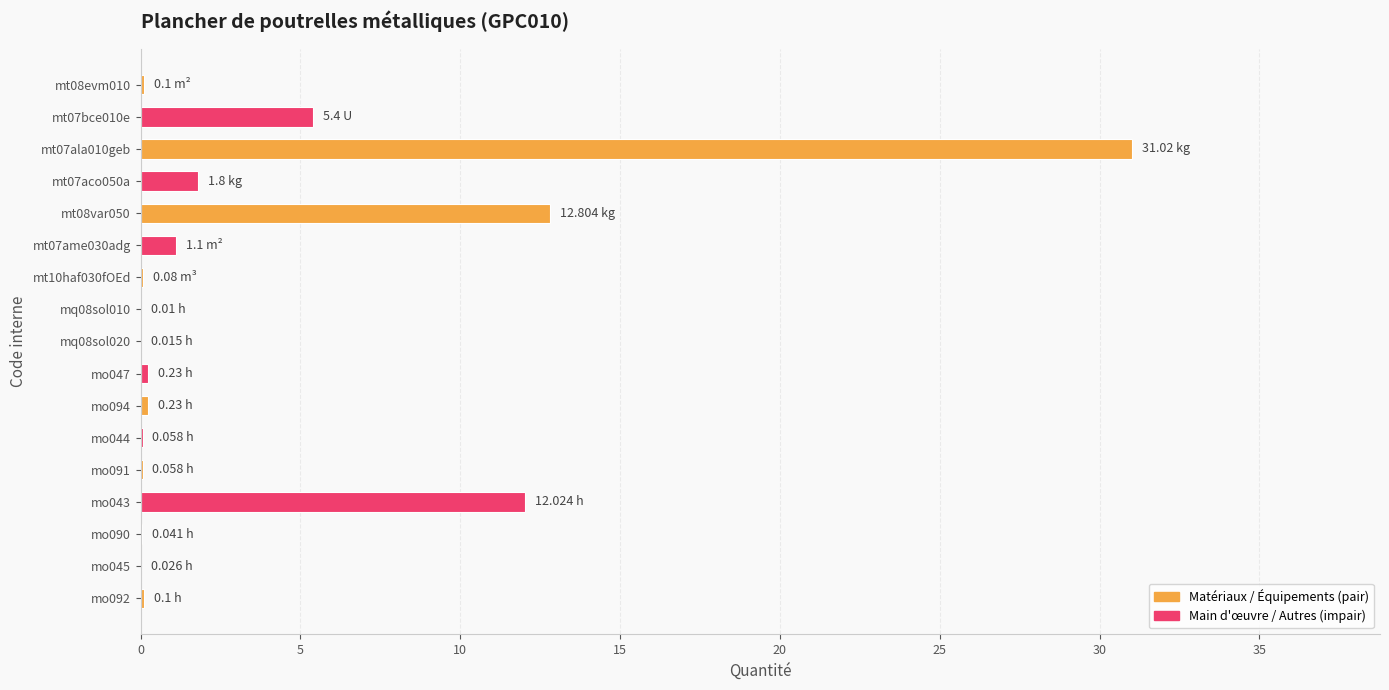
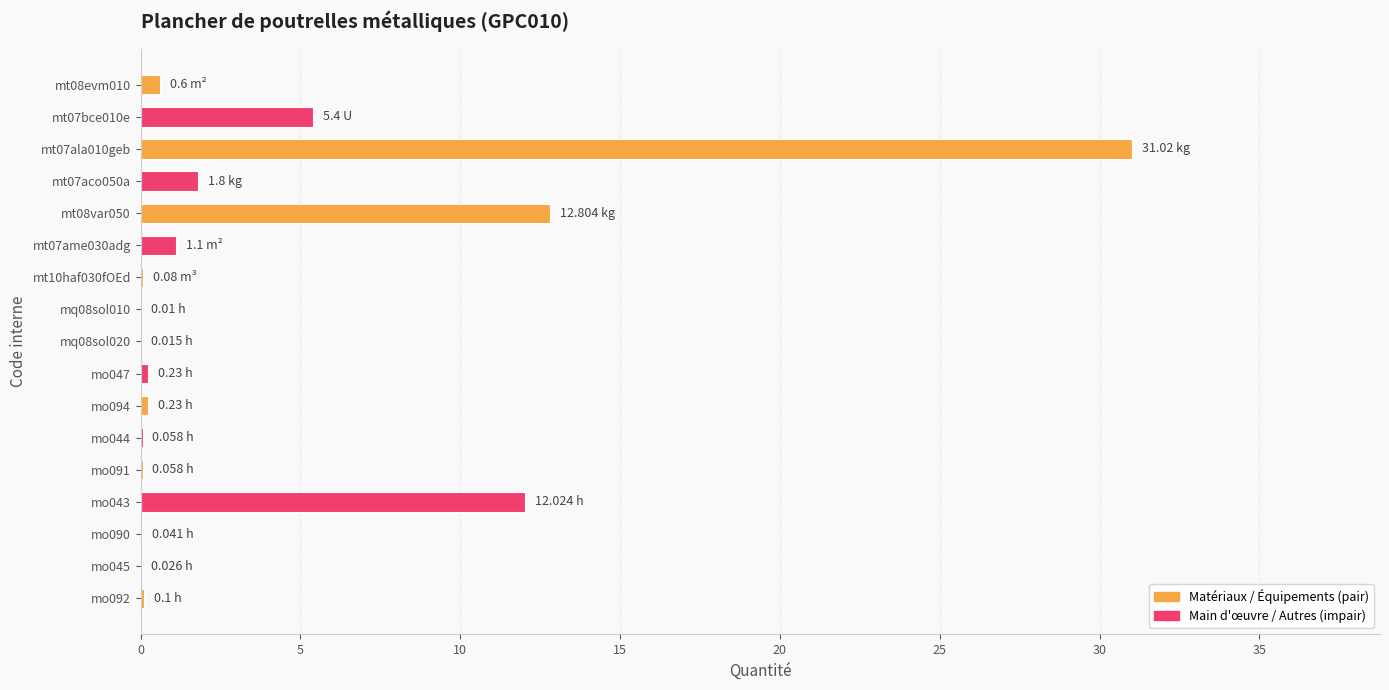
mt08evm010: 0.1 -> 0.6
